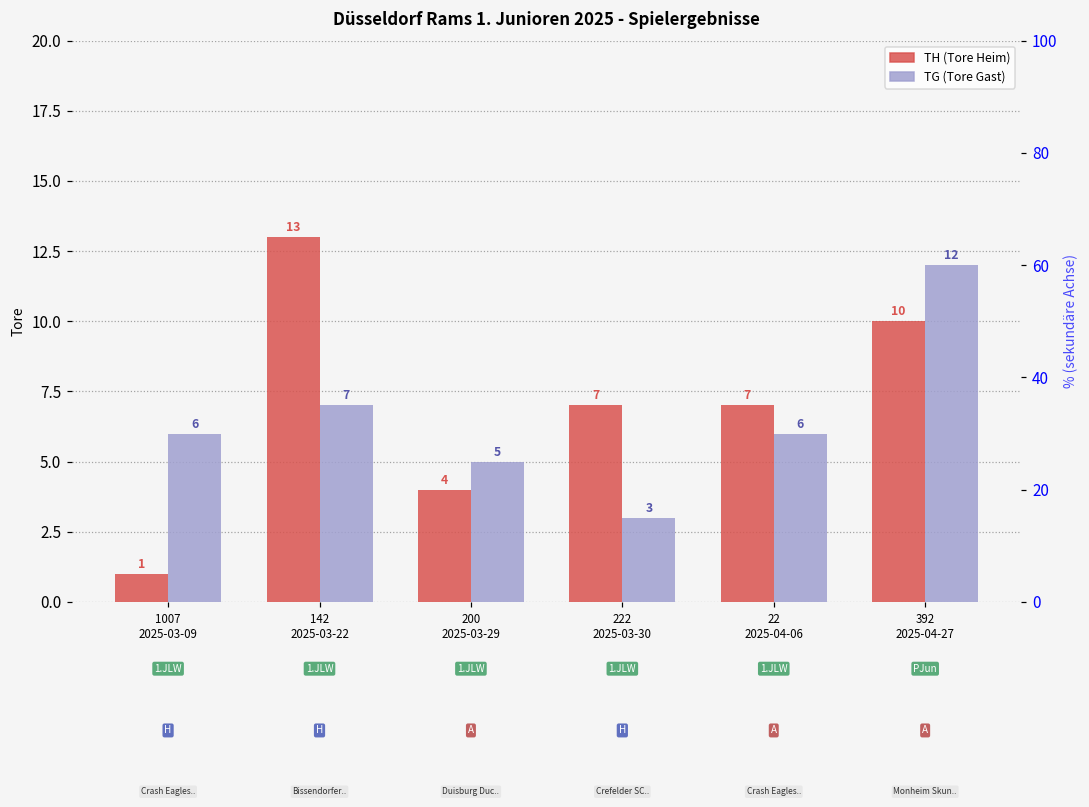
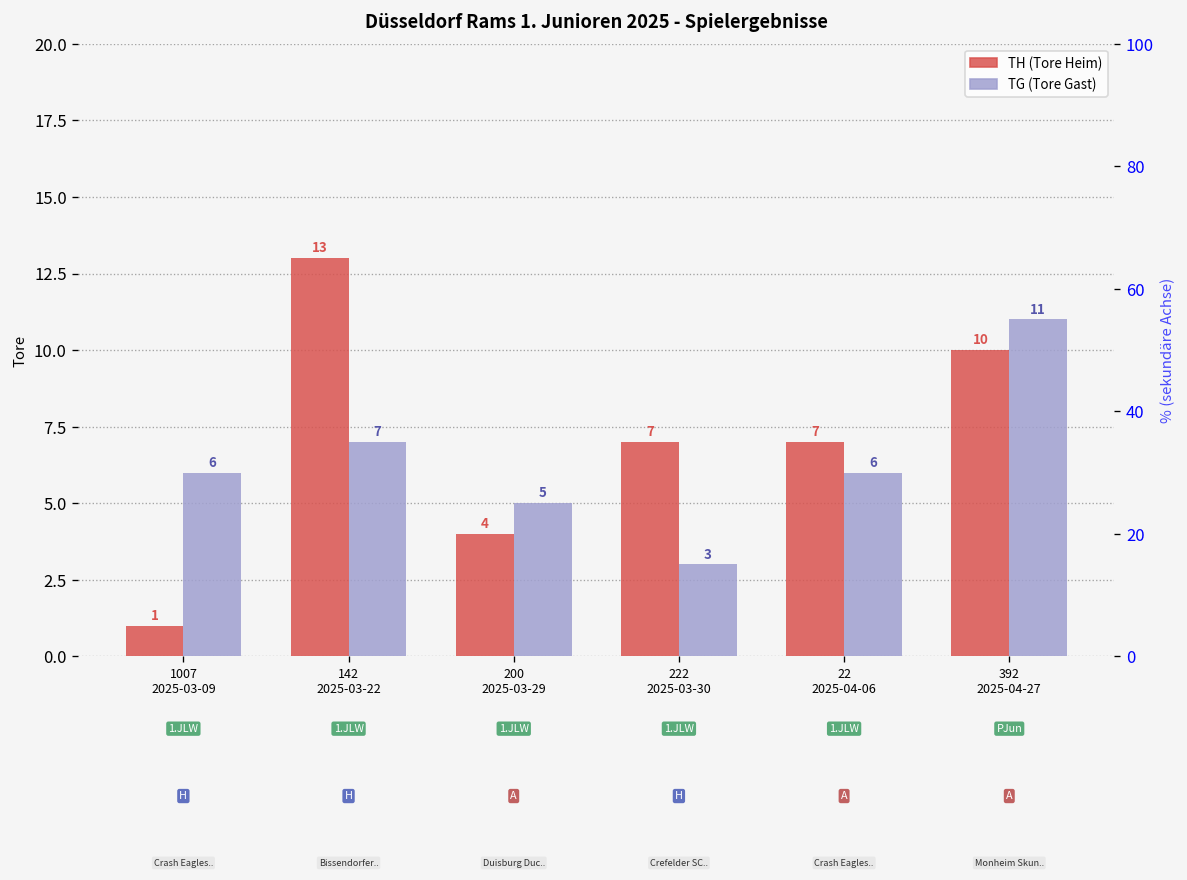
TG (Tore Gast), 392 2025-04-27: 12 -> 11
